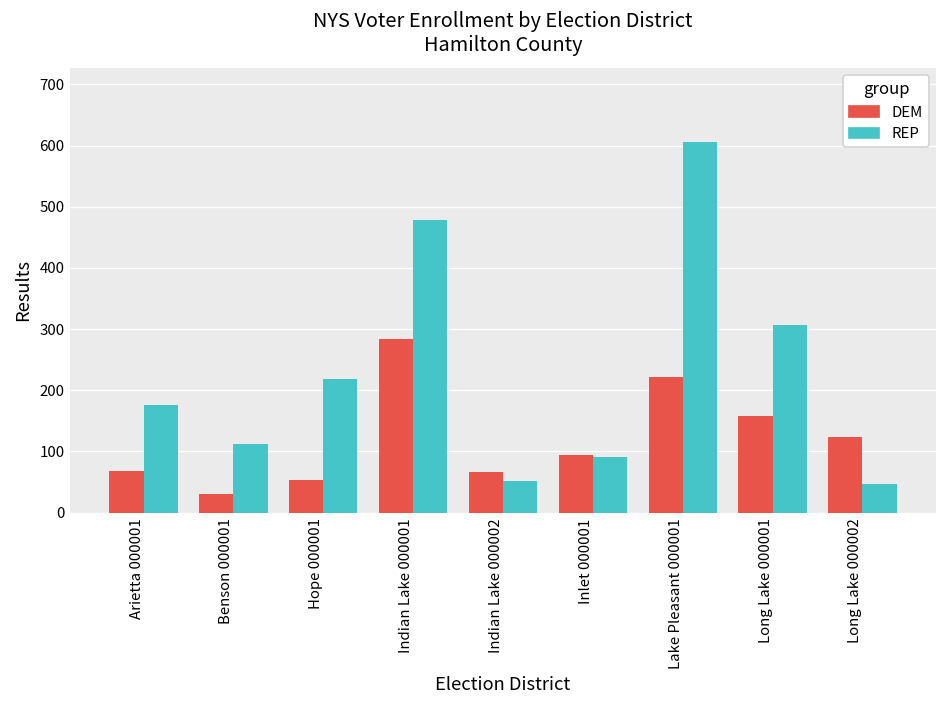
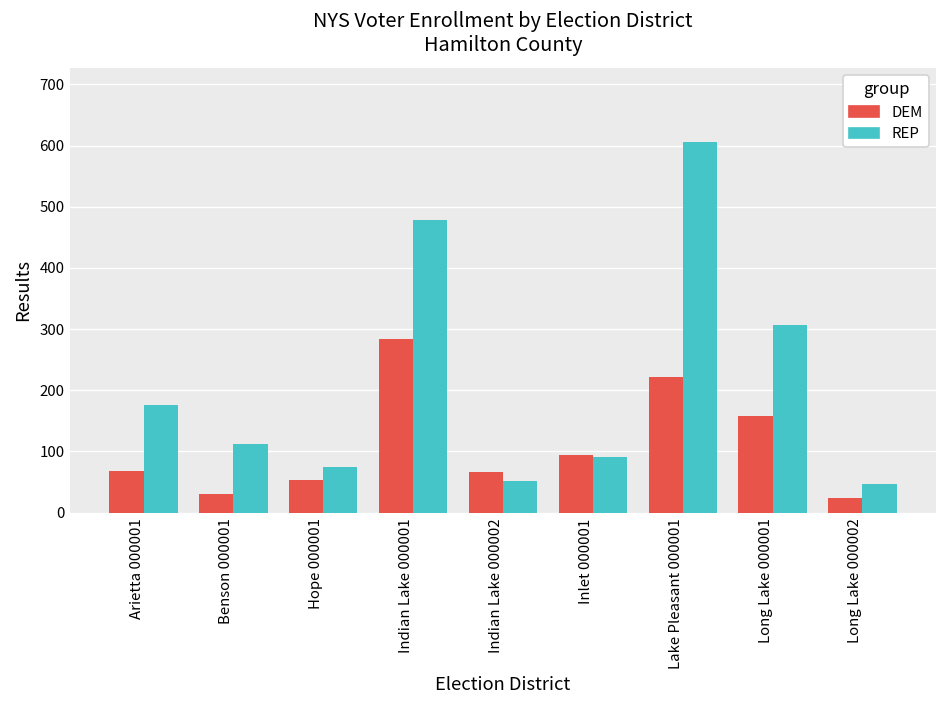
REP, Hope 000001: 220 -> 80
DEM, Long Lake 000002: 120 -> 20
